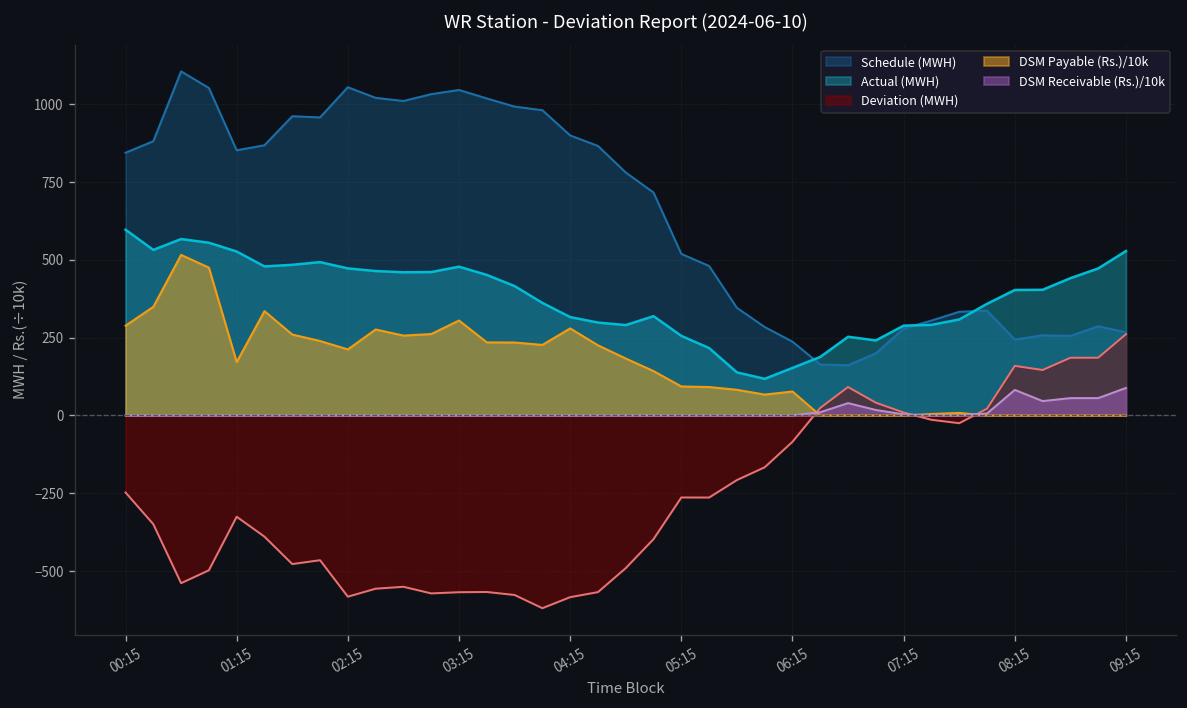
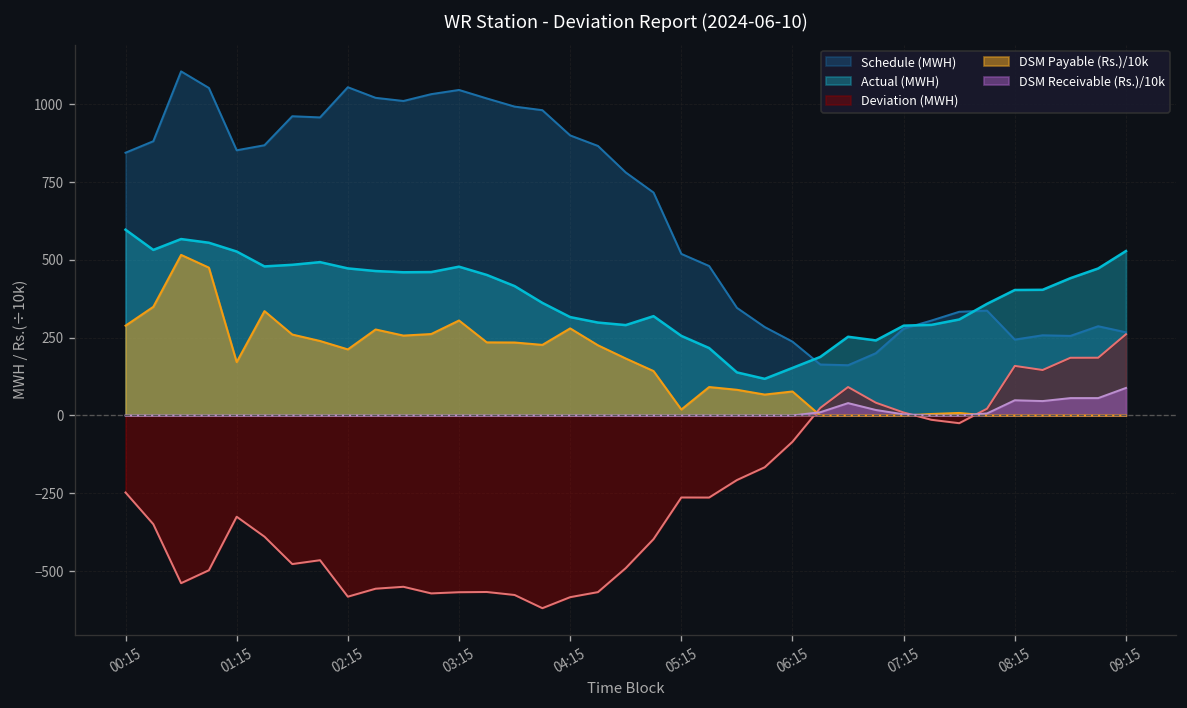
DSM Payable (Rs.)/10k, 05:15: 90 -> 20
DSM Receivable (Rs.)/10k, 08:15: 80 -> 50
